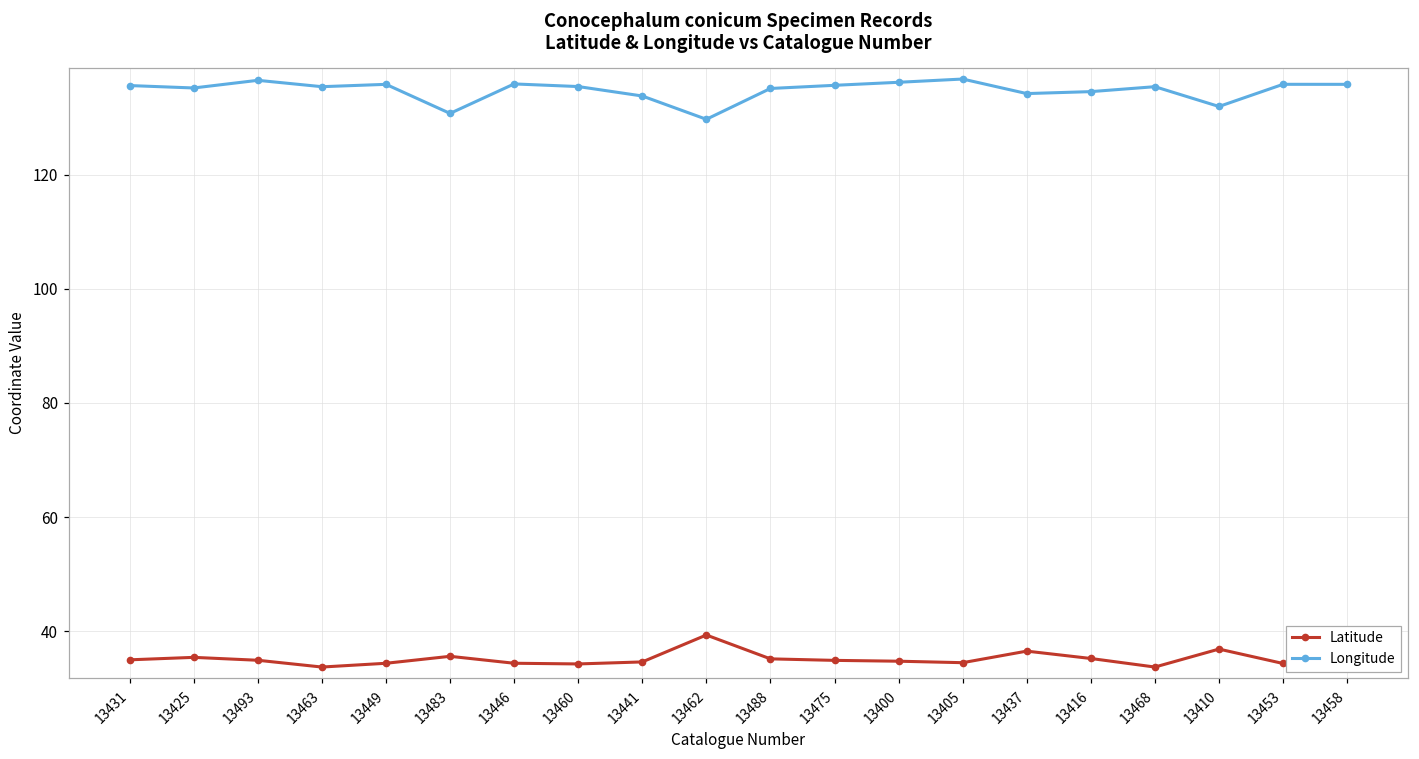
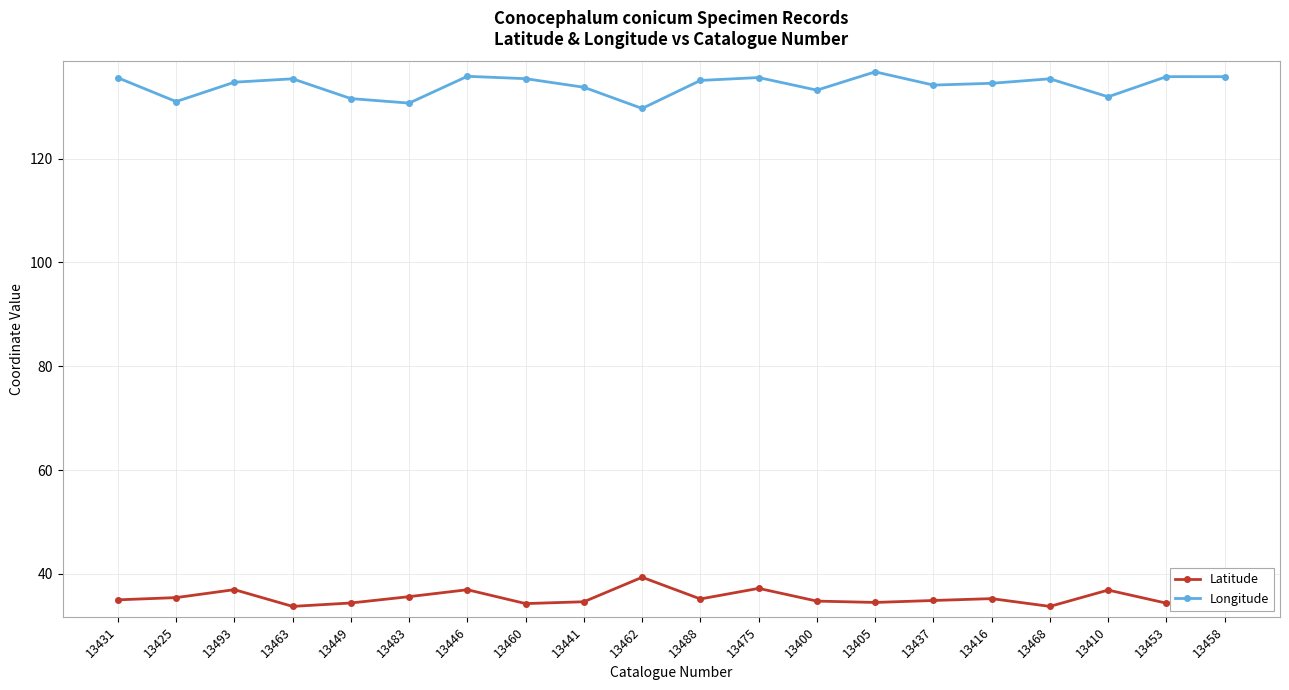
Longitude, 13425: 135 -> 131
Latitude, 13493: 35 -> 37
Longitude, 13493: 136 -> 135
Longitude, 13449: 136 -> 132
Latitude, 13446: 34 -> 37
Latitude, 13475: 35 -> 37
Longitude, 13400: 136 -> 133
Latitude, 13437: 37 -> 35
